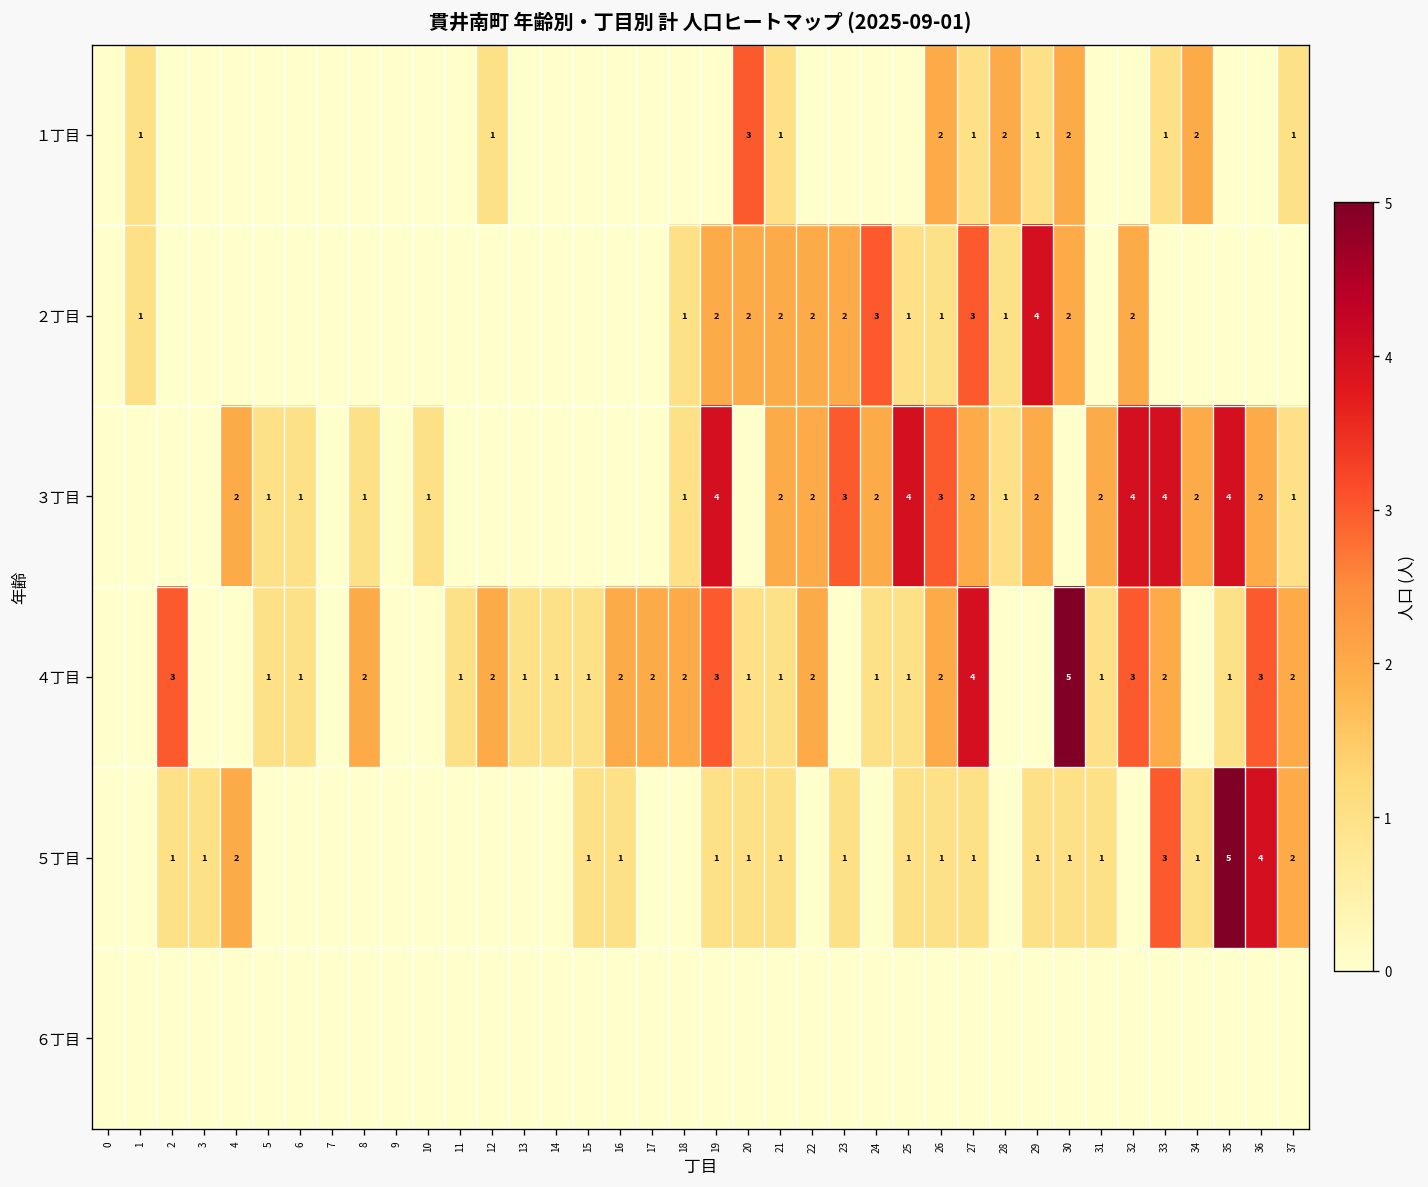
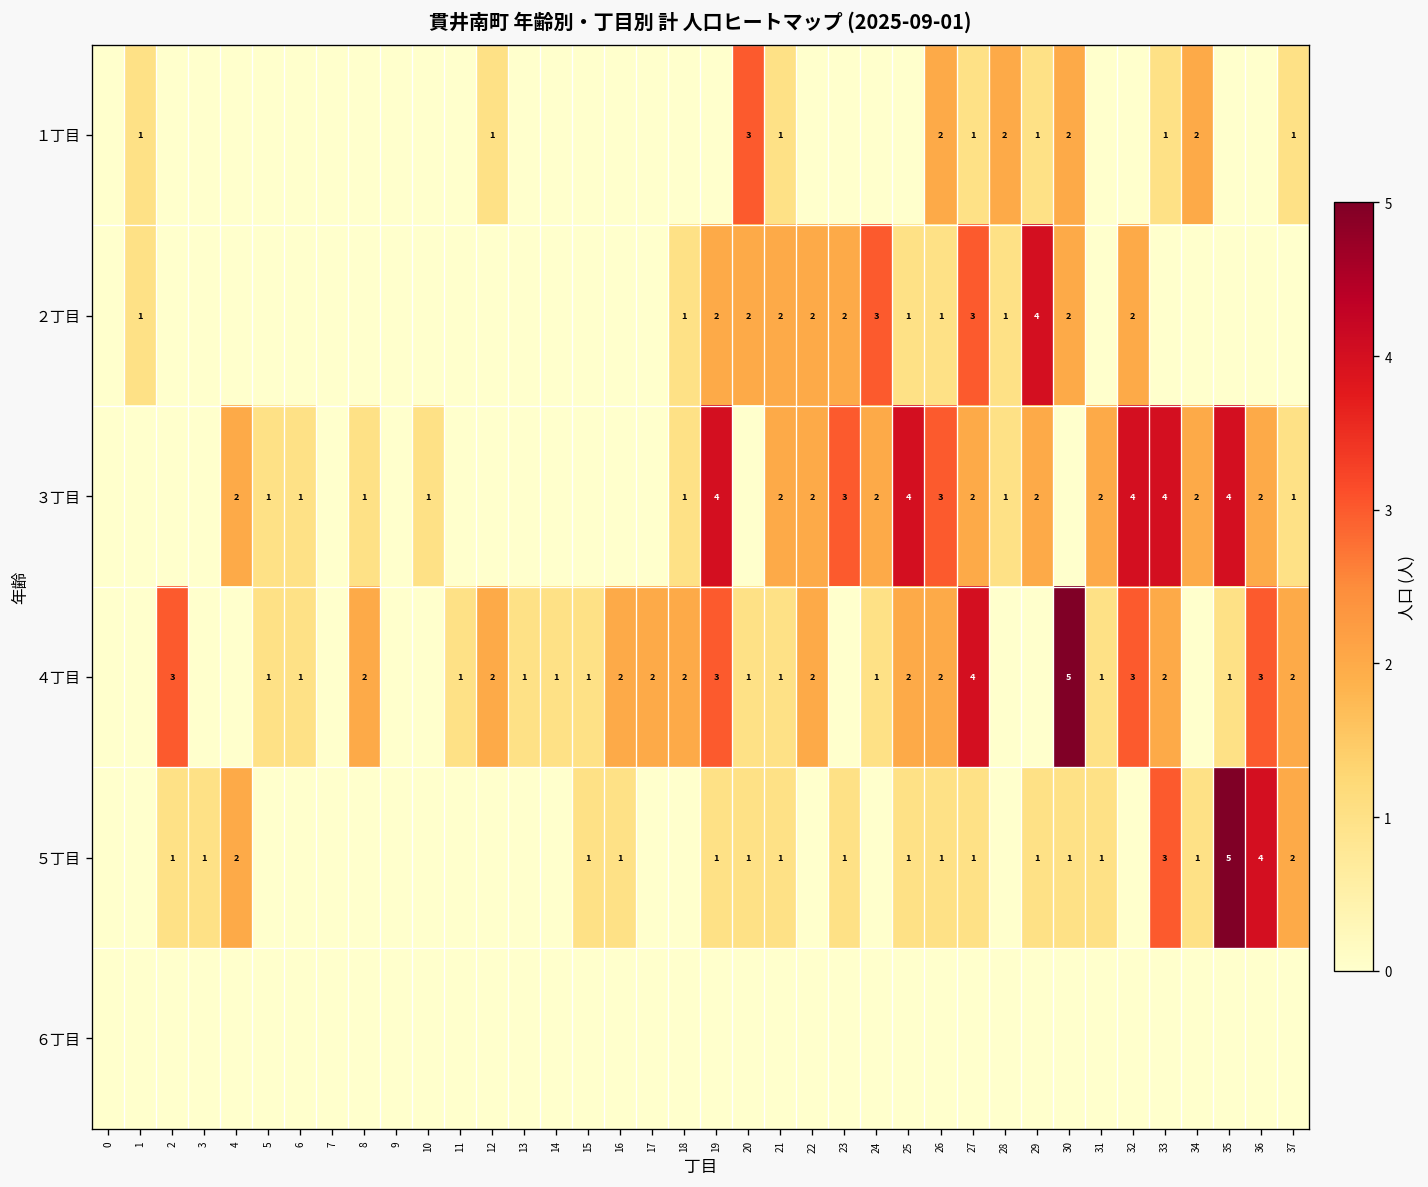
４丁目, 25: 1 -> 2
